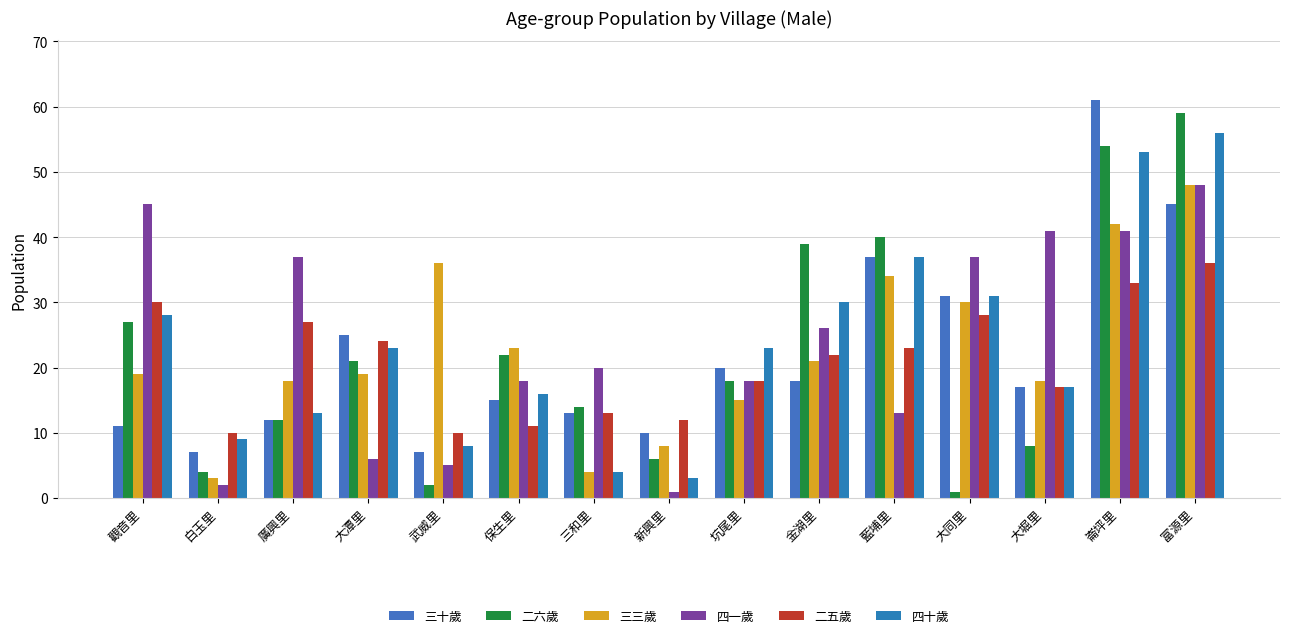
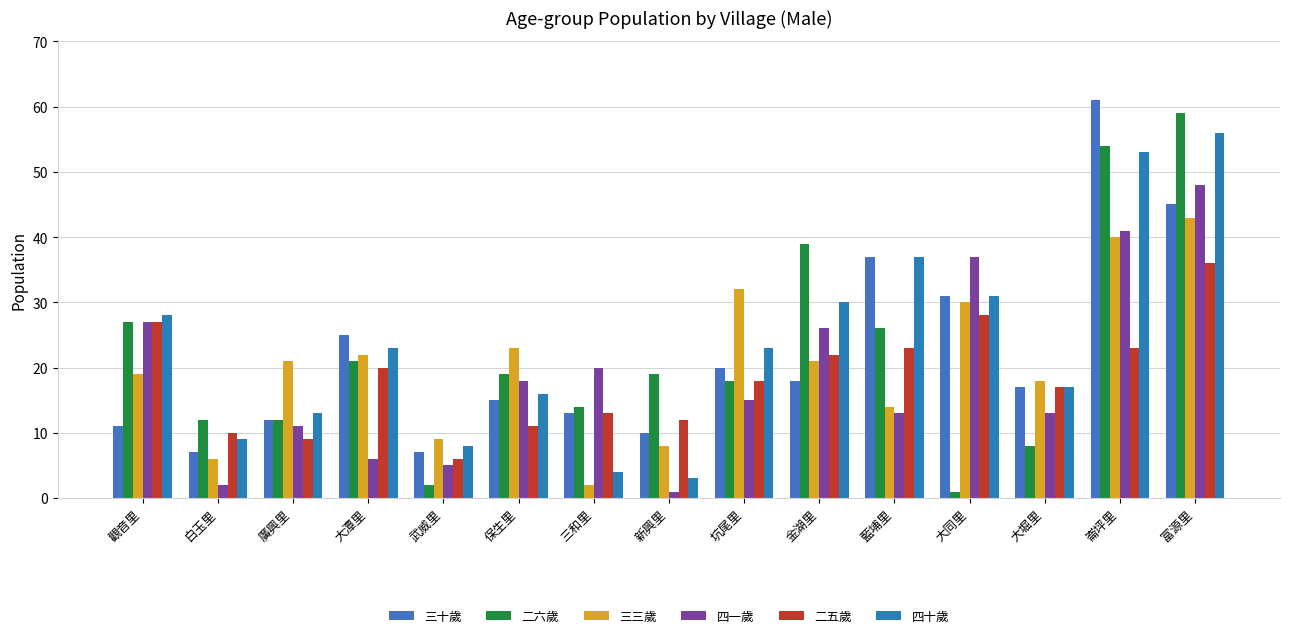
四一歲, 觀音里: 45 -> 27
二五歲, 觀音里: 30 -> 27
二六歲, 白玉里: 4 -> 12
三三歲, 白玉里: 3 -> 6
三三歲, 廣興里: 18 -> 21
四一歲, 廣興里: 37 -> 11
二五歲, 廣興里: 27 -> 9
三三歲, 大潭里: 19 -> 22
二五歲, 大潭里: 24 -> 20
三三歲, 武威里: 36 -> 9
二五歲, 武威里: 10 -> 6
二六歲, 保生里: 22 -> 19
三三歲, 三和里: 4 -> 2
二六歲, 新興里: 6 -> 19
三三歲, 坑尾里: 15 -> 32
四一歲, 坑尾里: 18 -> 15
二六歲, 藍埔里: 40 -> 26
三三歲, 藍埔里: 34 -> 14
四一歲, 大堀里: 41 -> 13
三三歲, 崙坪里: 42 -> 40
二五歲, 崙坪里: 33 -> 23
三三歲, 富源里: 48 -> 43
